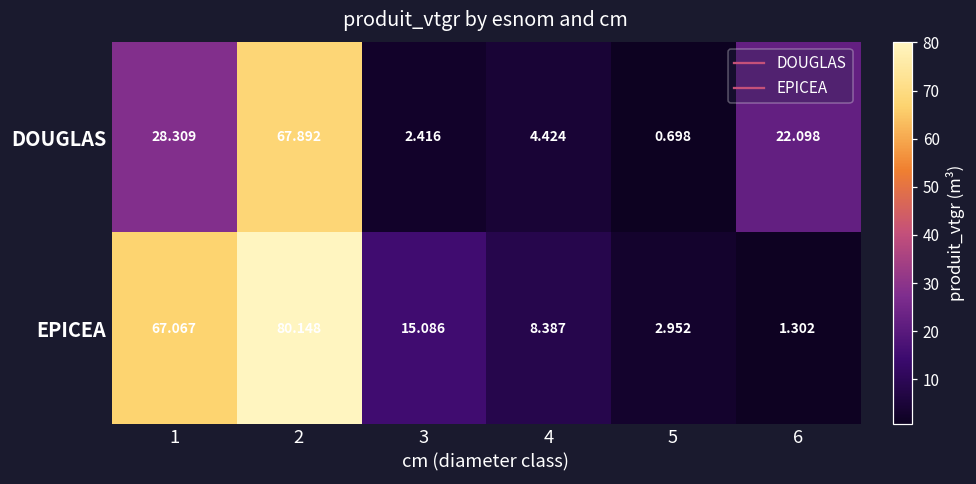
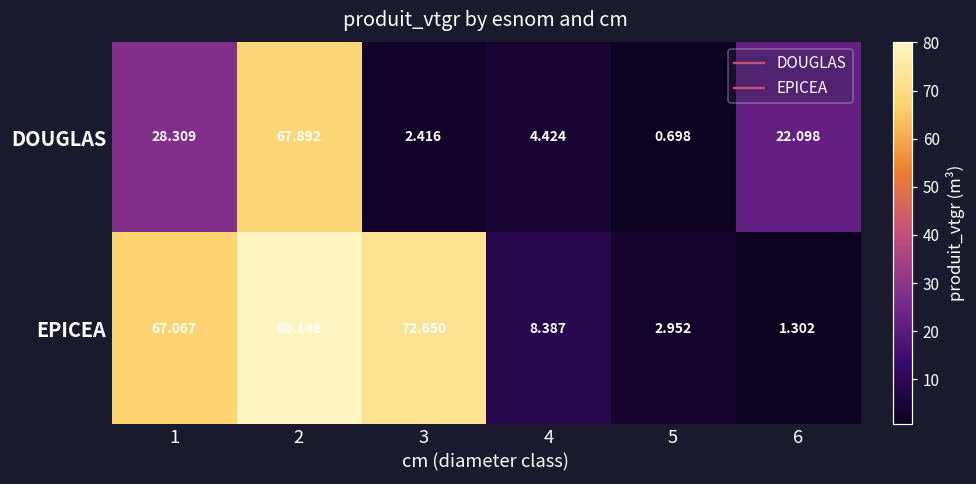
EPICEA, 3: 15.086 -> 72.650
